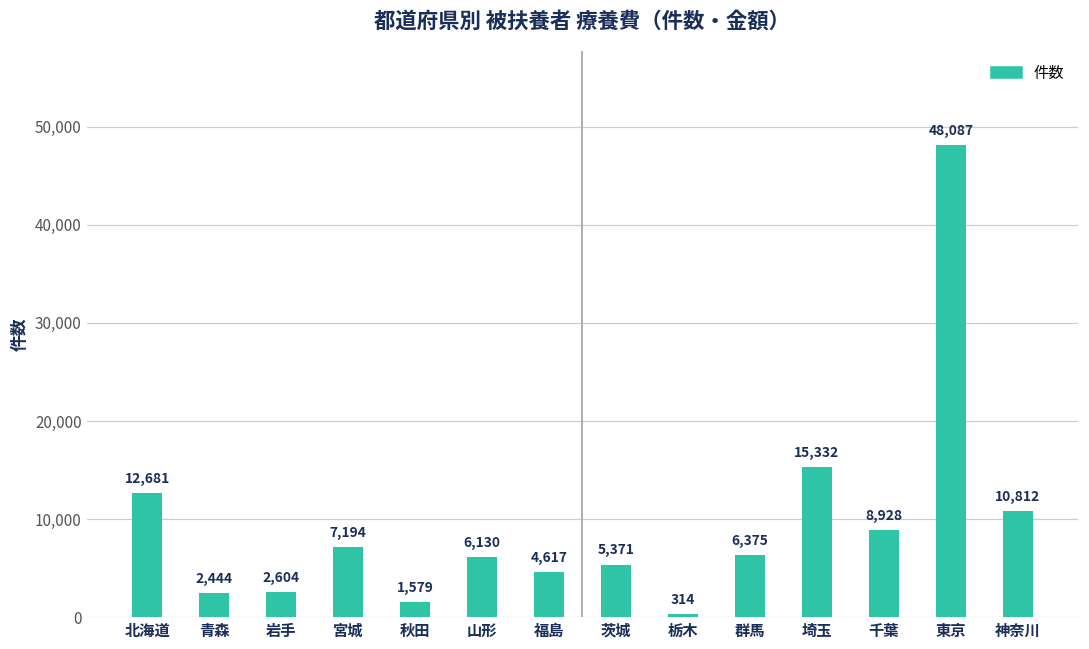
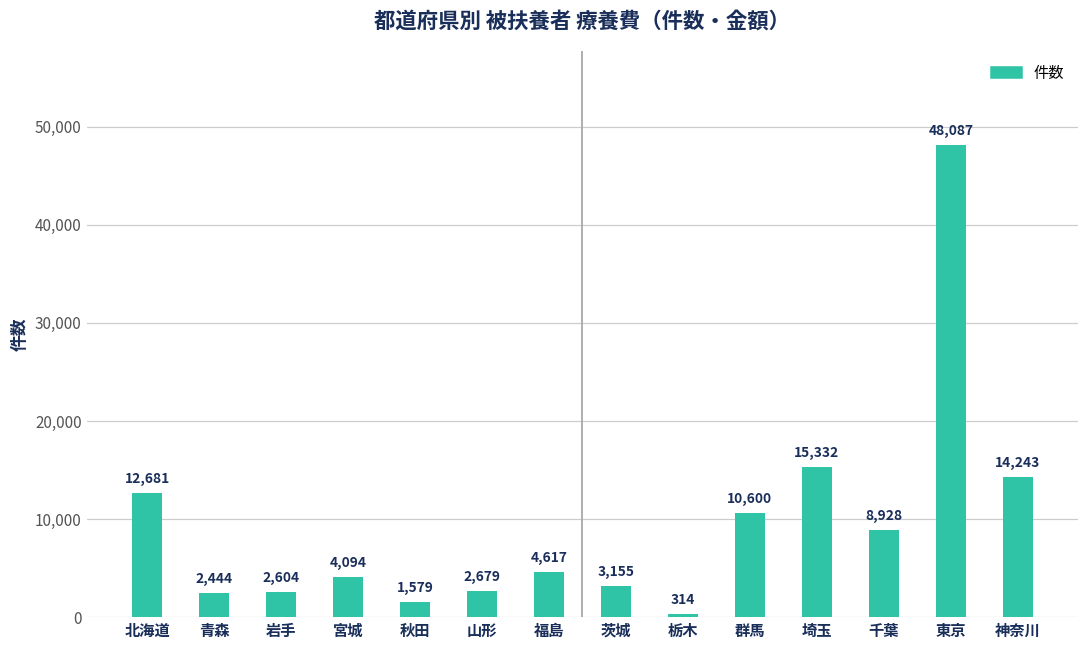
宮城: 7,194 -> 4,094
山形: 6,130 -> 2,679
茨城: 5,371 -> 3,155
群馬: 6,375 -> 10,600
神奈川: 10,812 -> 14,243
